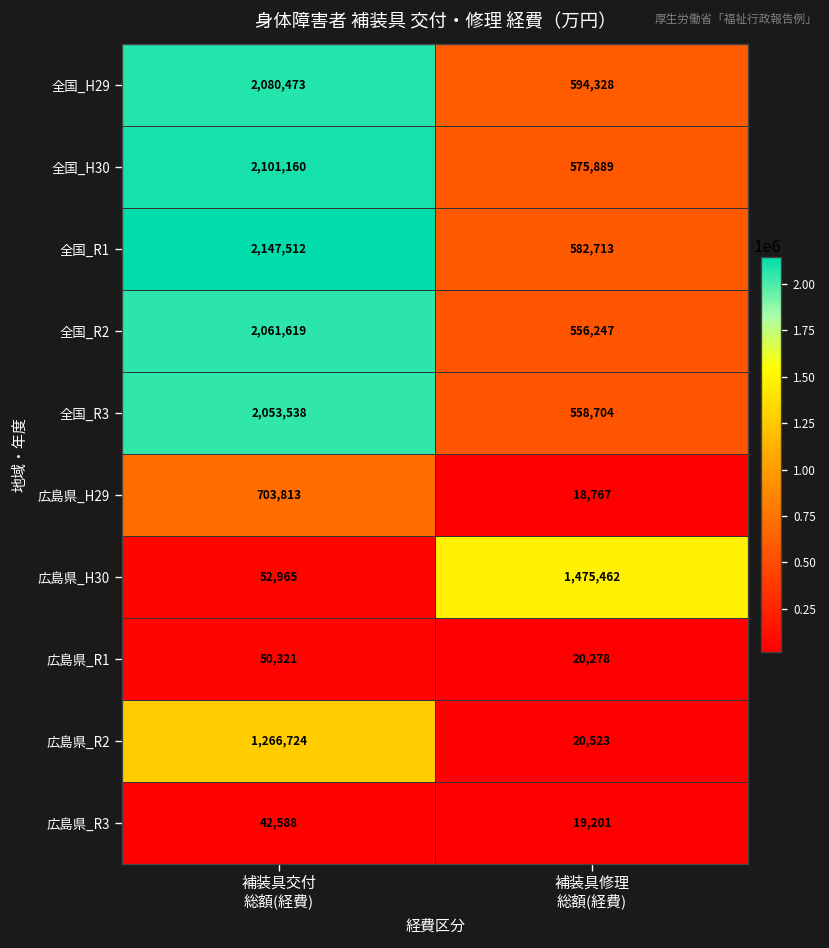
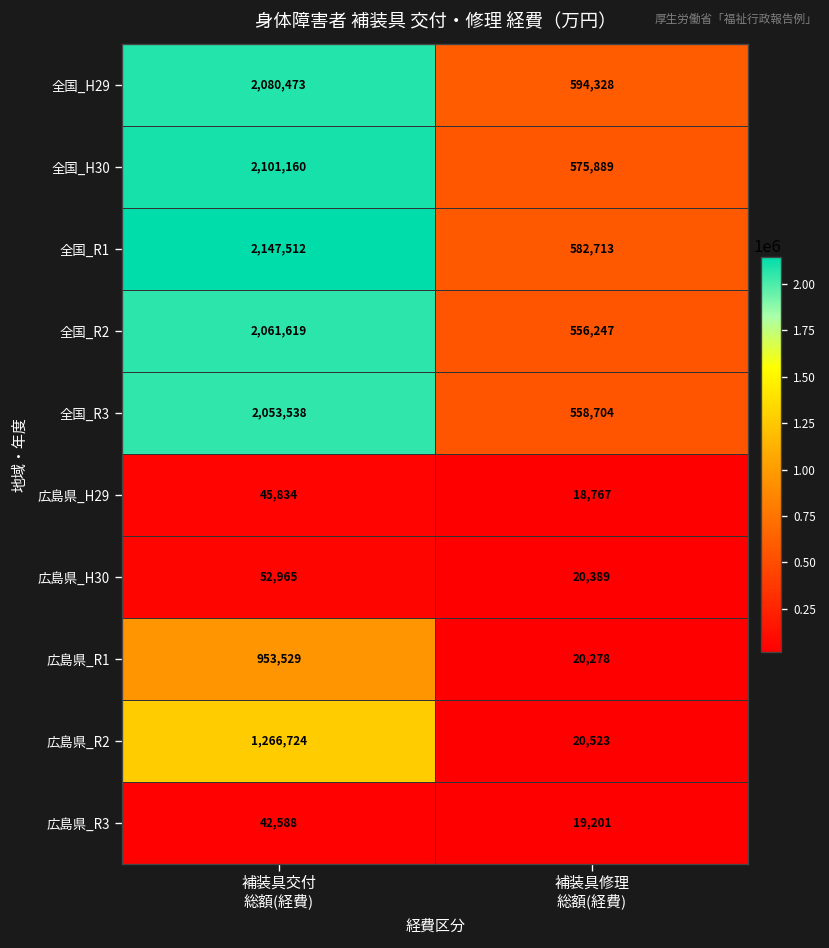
広島県_H29, 補装具交付 総額(経費): 703,813 -> 45,834
広島県_H30, 補装具修理 総額(経費): 1,475,462 -> 20,389
広島県_R1, 補装具交付 総額(経費): 50,321 -> 953,529
